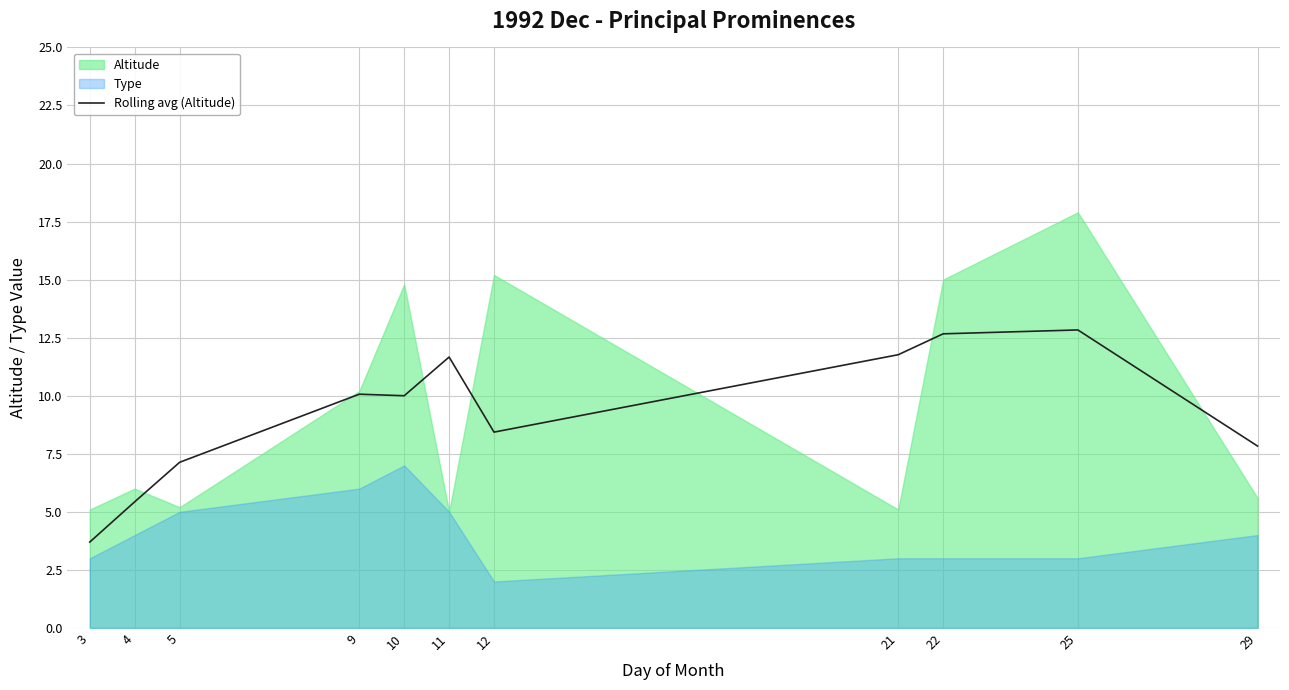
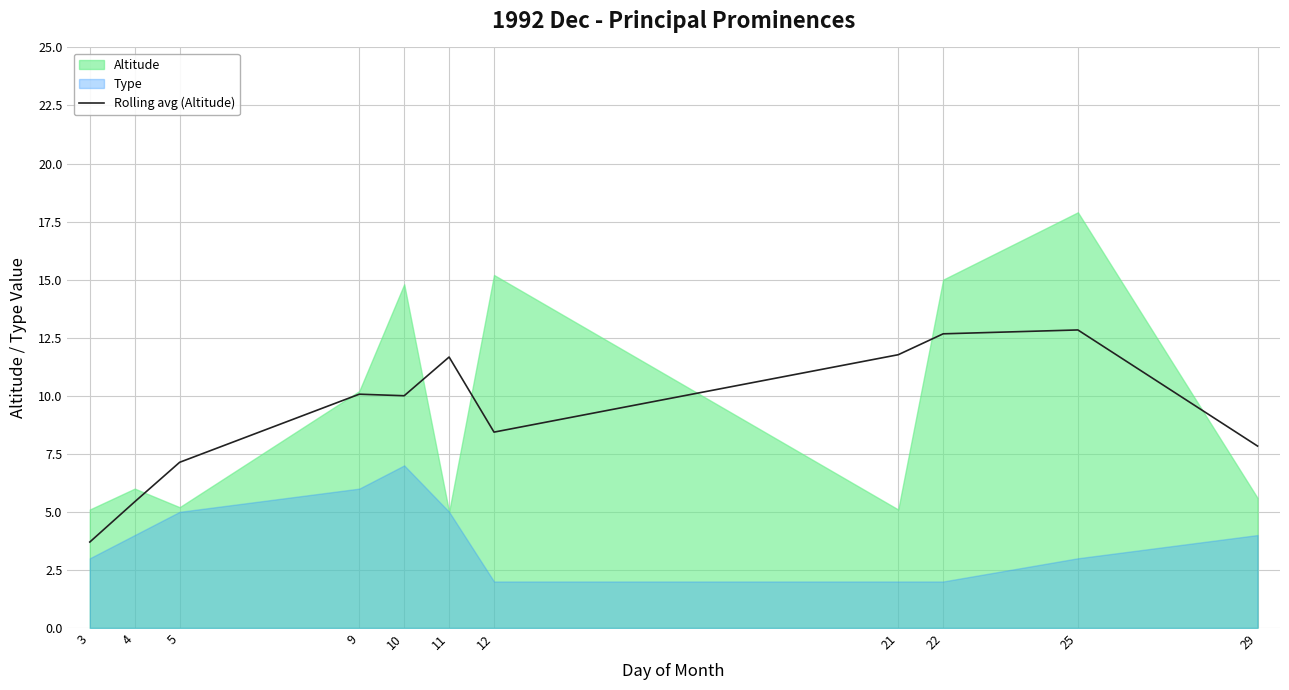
Type, 21: 3 -> 2
Type, 22: 3 -> 2
